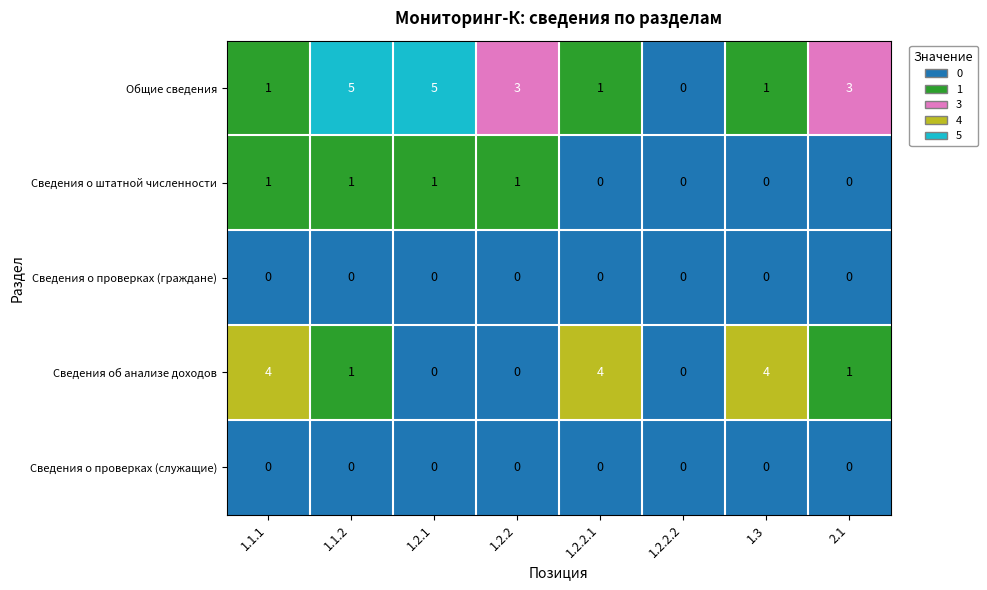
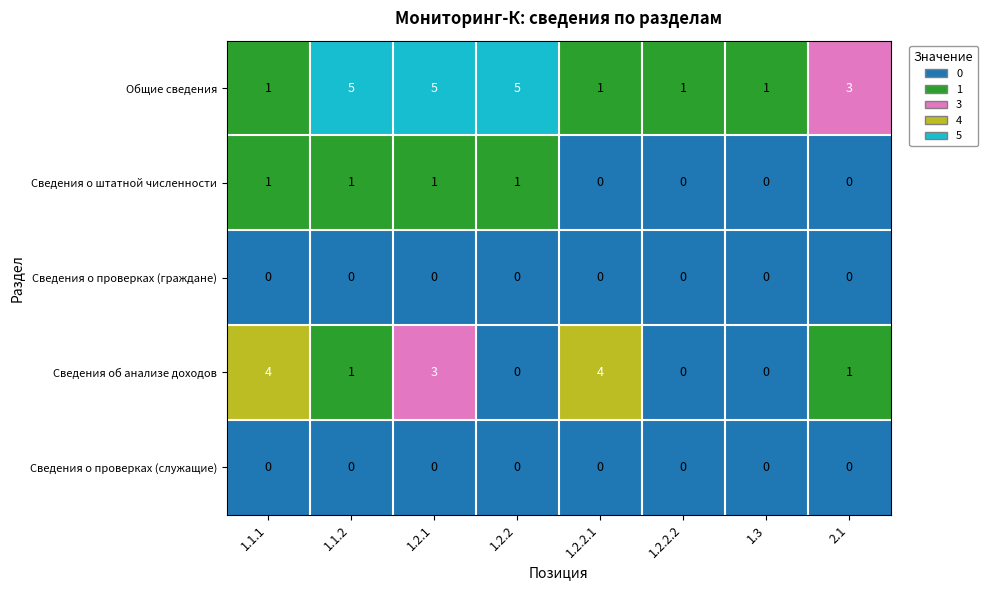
Общие сведения, 1.2.2: 3 -> 5
Общие сведения, 1.2.2.2: 0 -> 1
Сведения об анализе доходов, 1.2.1: 0 -> 3
Сведения об анализе доходов, 1.3: 4 -> 0
